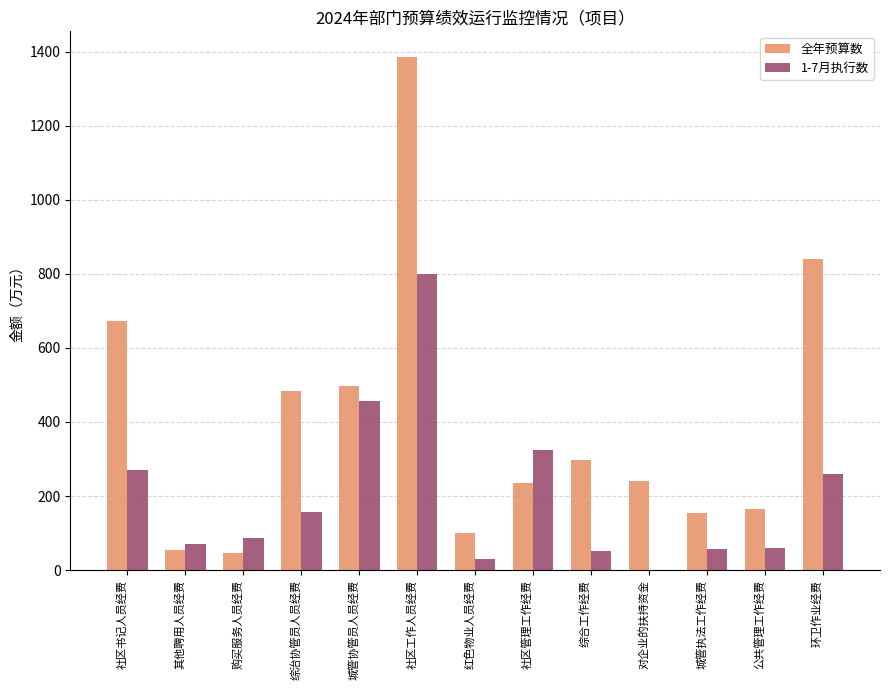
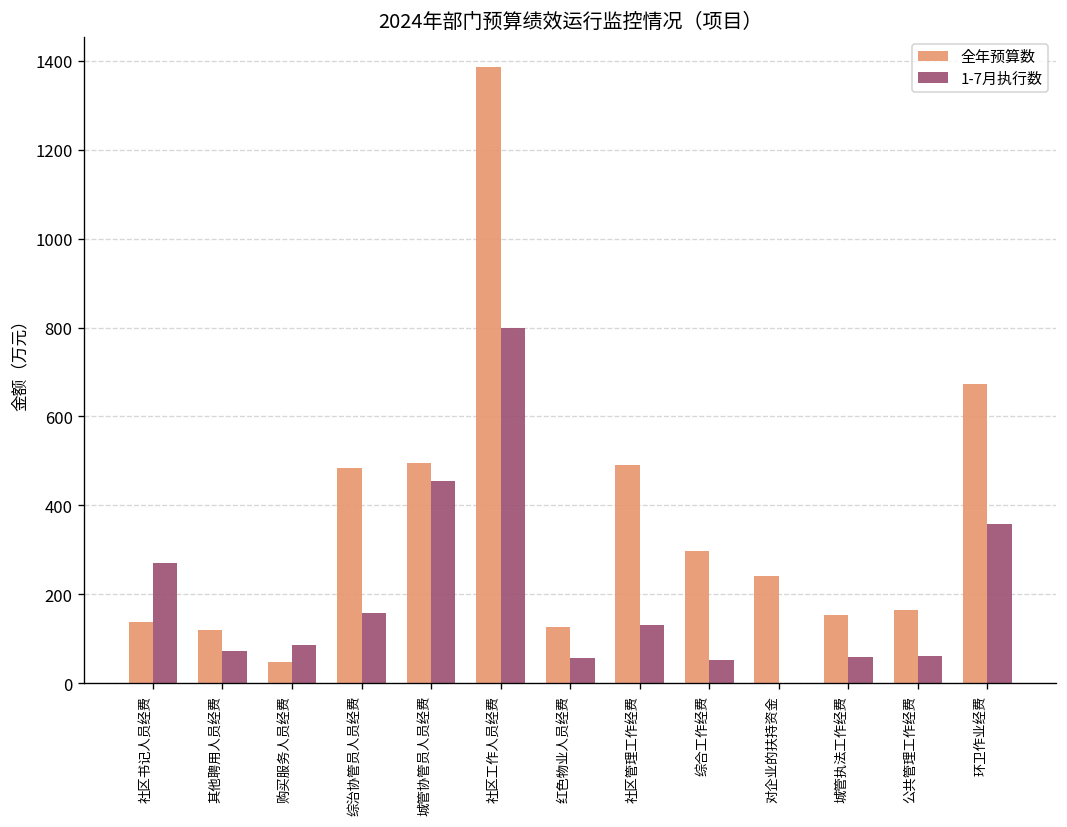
全年预算数, 社区书记人员经费: 670 -> 140
全年预算数, 其他聘用人员经费: 60 -> 120
全年预算数, 红色物业人员经费: 100 -> 130
1-7月执行数, 红色物业人员经费: 30 -> 60
全年预算数, 社区管理工作经费: 240 -> 490
1-7月执行数, 社区管理工作经费: 320 -> 130
全年预算数, 环卫作业经费: 840 -> 670
1-7月执行数, 环卫作业经费: 260 -> 360
